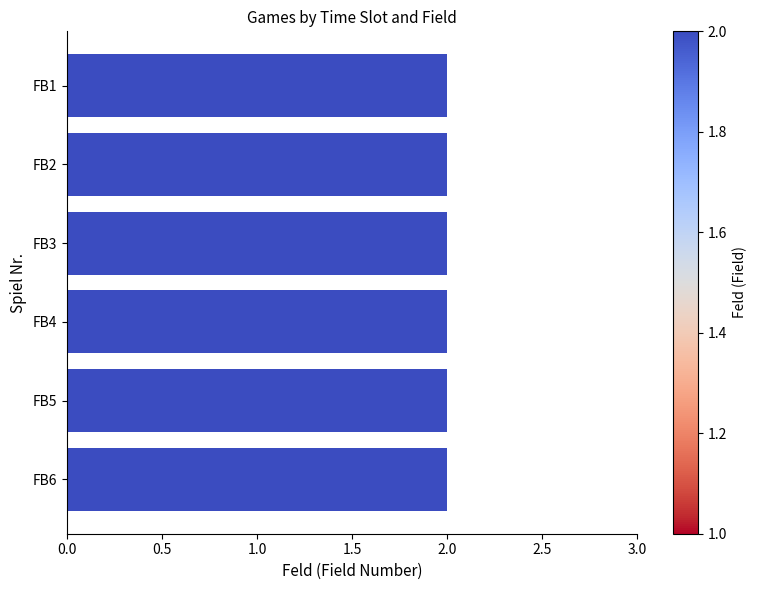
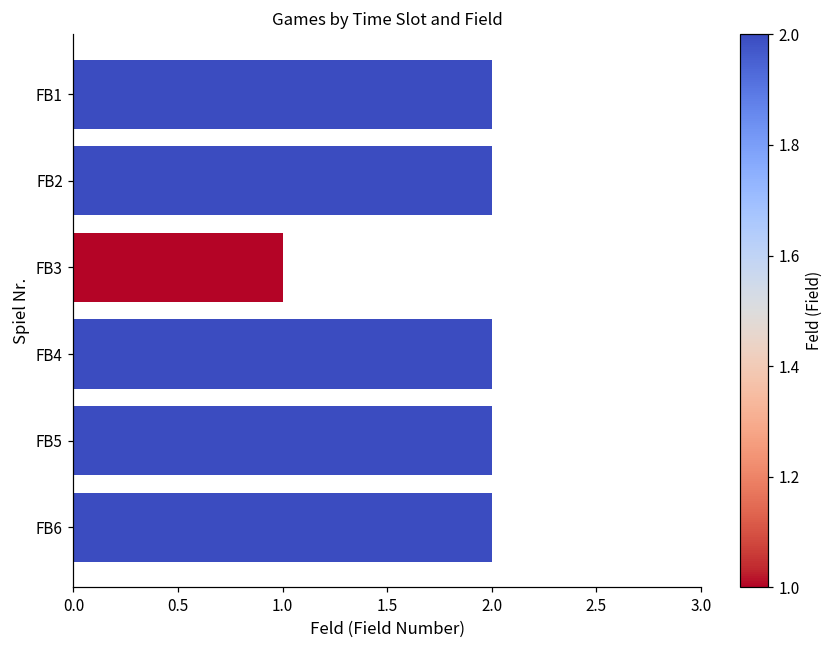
FB3: 2 -> 1
